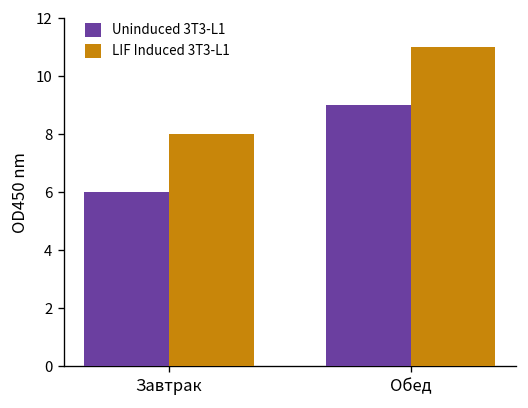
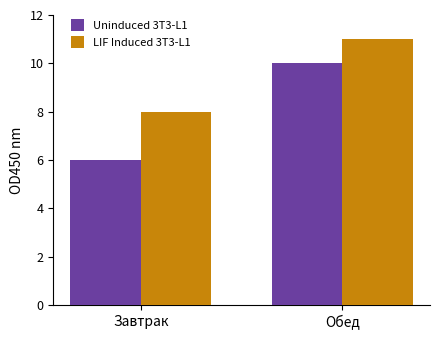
Uninduced 3T3-L1, Обед: 9 -> 10
